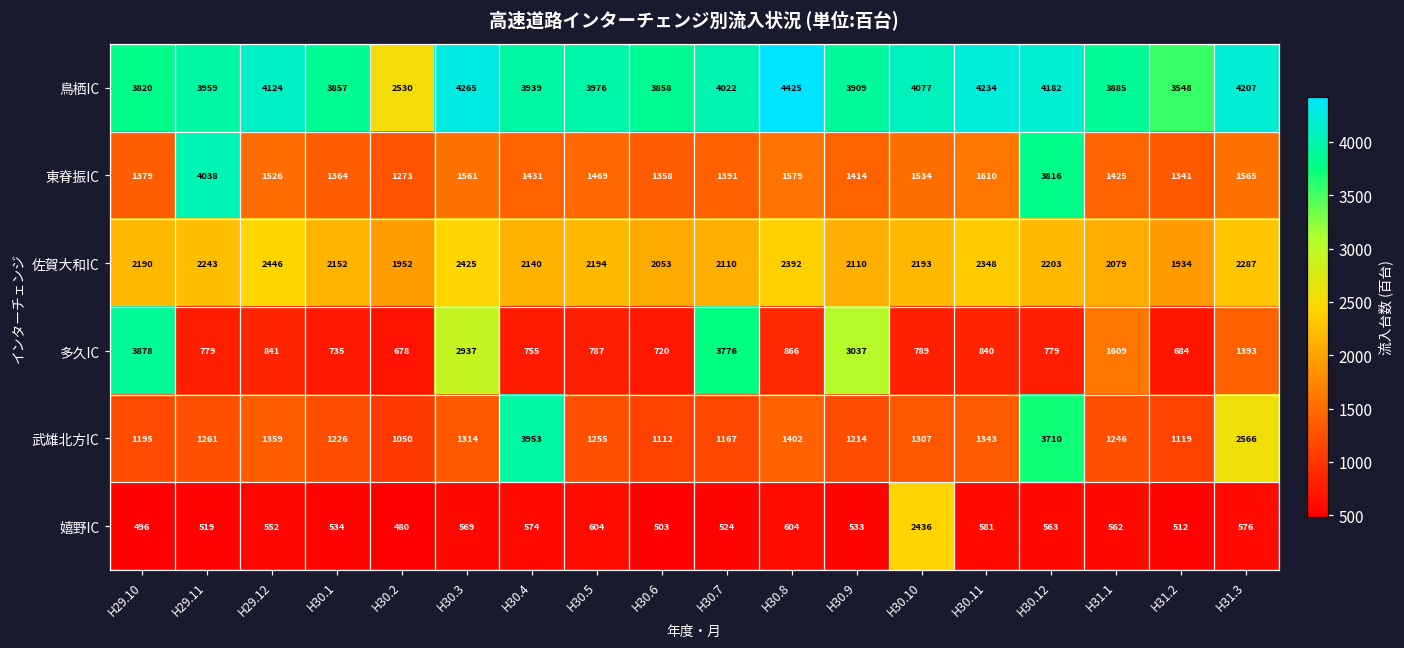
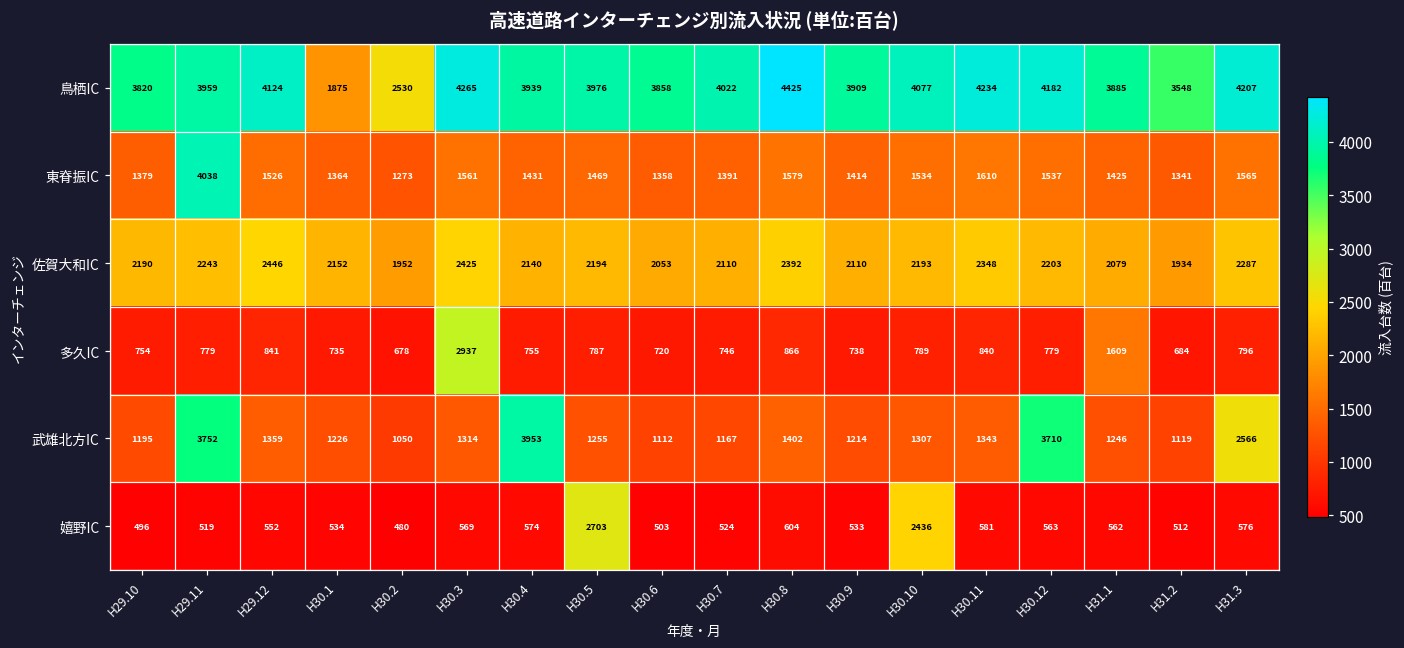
鳥栖IC, H30.1: 3857 -> 1875
東脊振IC, H30.12: 3816 -> 1537
多久IC, H29.10: 3878 -> 754
多久IC, H30.7: 3776 -> 746
多久IC, H30.9: 3037 -> 738
多久IC, H31.3: 1393 -> 796
武雄北方IC, H29.11: 1261 -> 3752
嬉野IC, H30.5: 604 -> 2703
